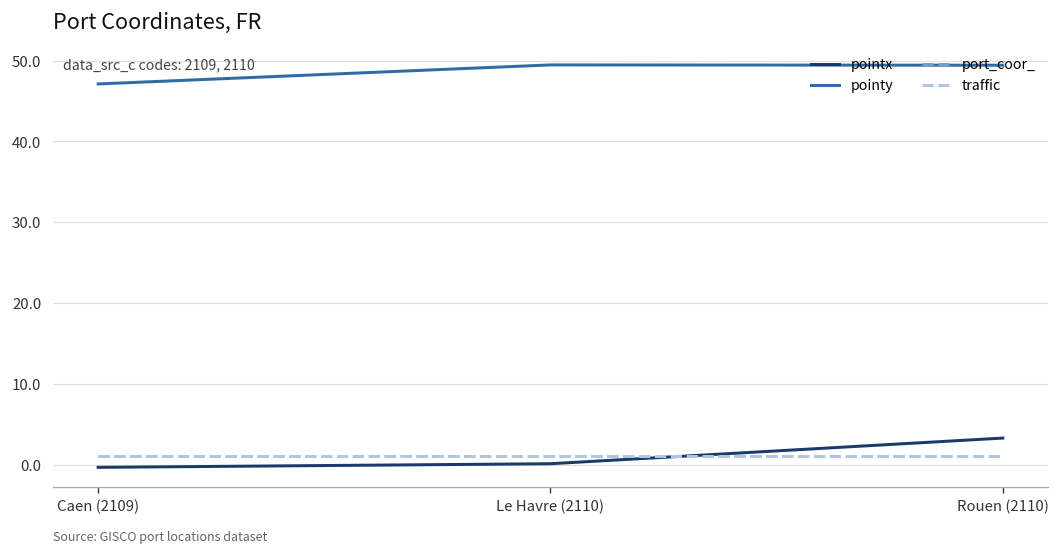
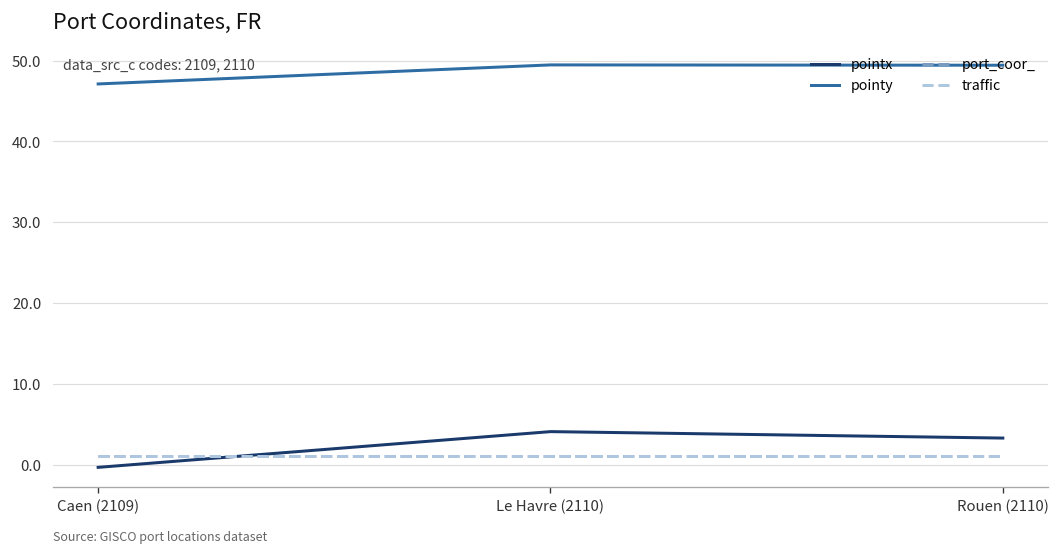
pointx, Le Havre (2110): 0 -> 4
